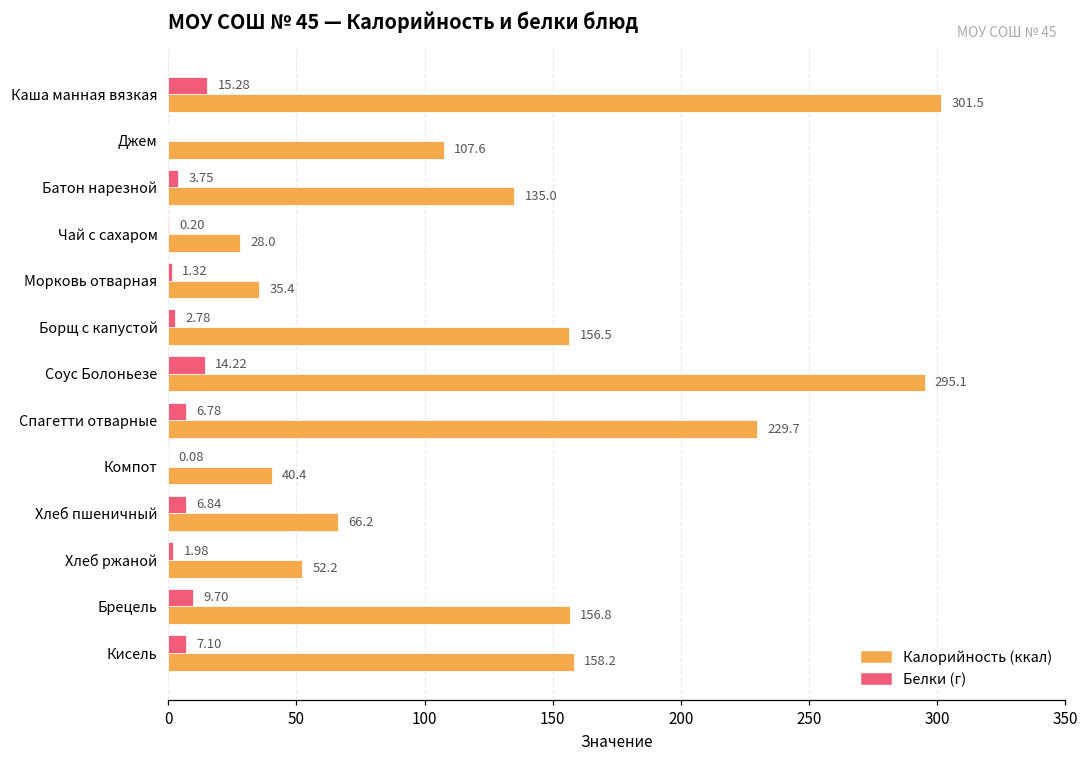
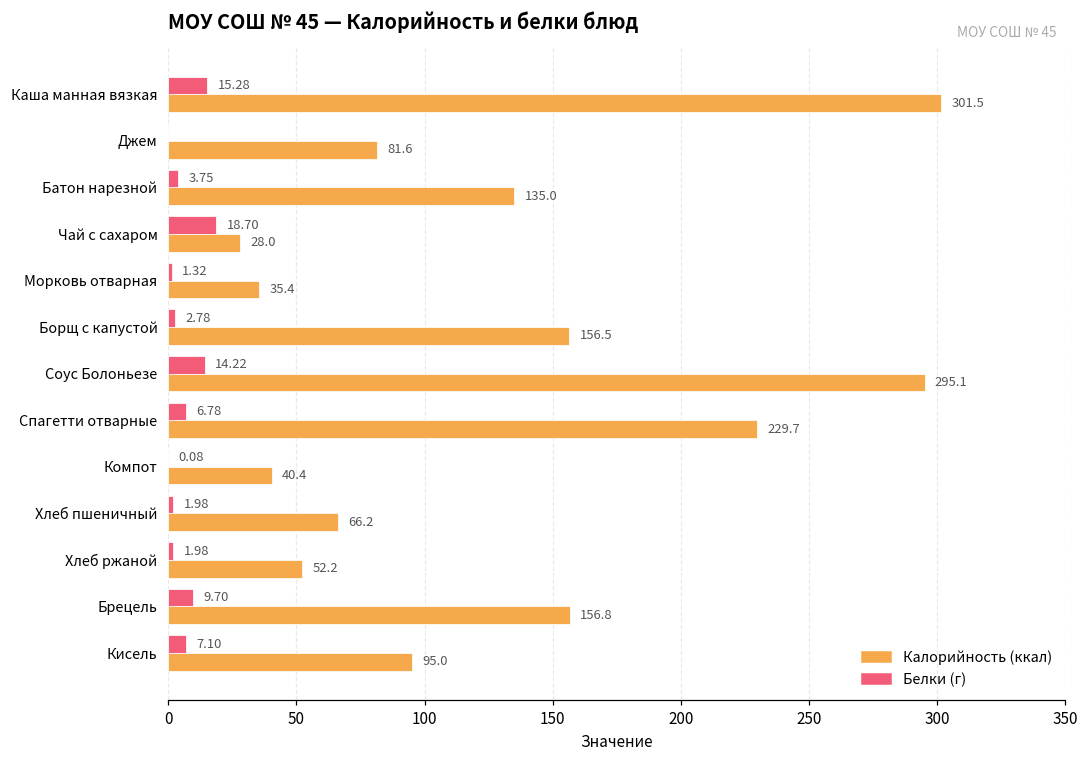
Калорийность (ккал), Джем: 107.6 -> 81.6
Белки (г), Чай с сахаром: 0.20 -> 18.70
Белки (г), Хлеб пшеничный: 6.84 -> 1.98
Калорийность (ккал), Кисель: 158.2 -> 95.0
